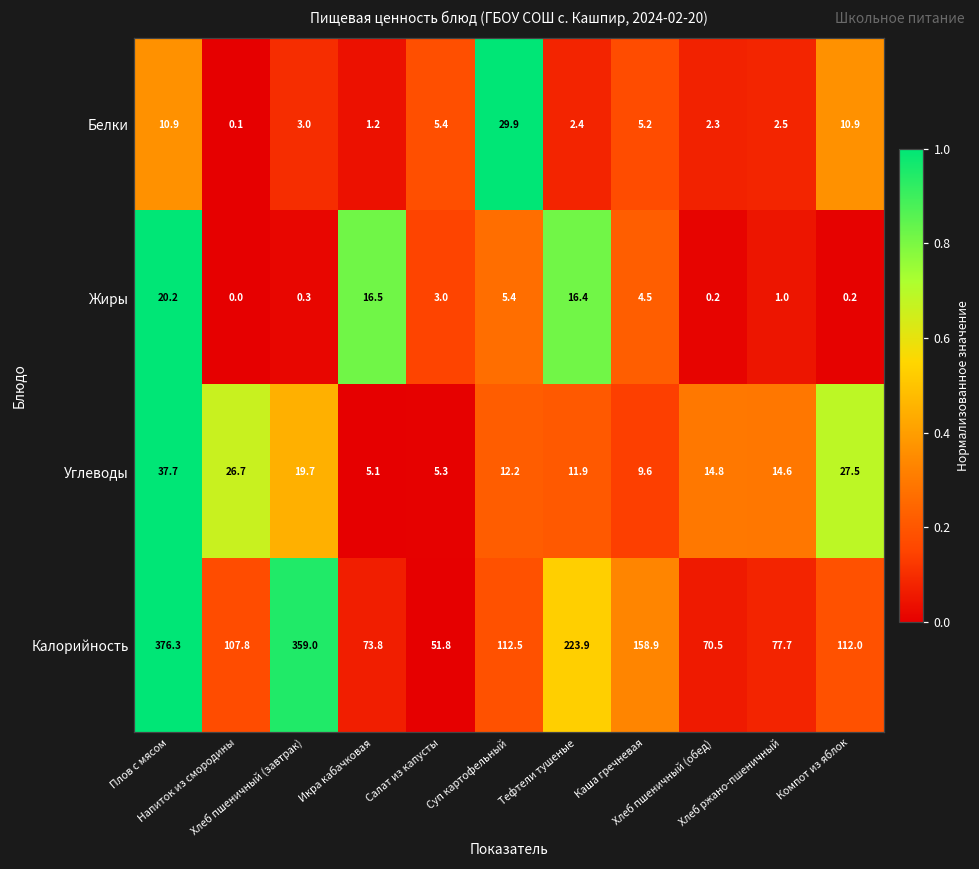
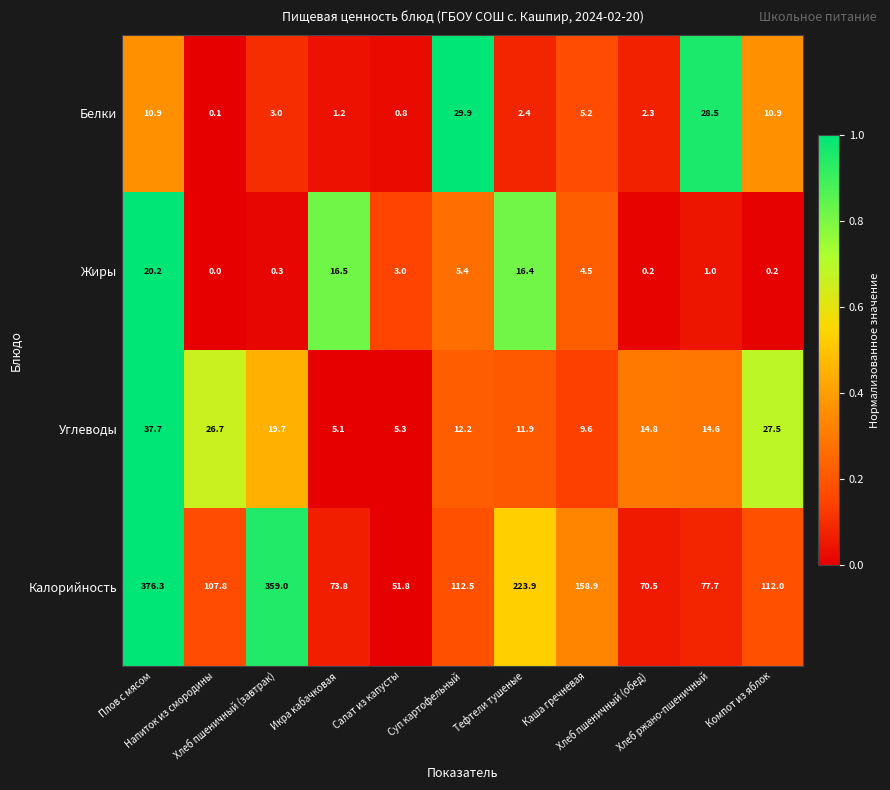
Белки, Салат из капусты: 5.4 -> 0.8
Белки, Хлеб ржано-пшеничный: 2.5 -> 28.5
